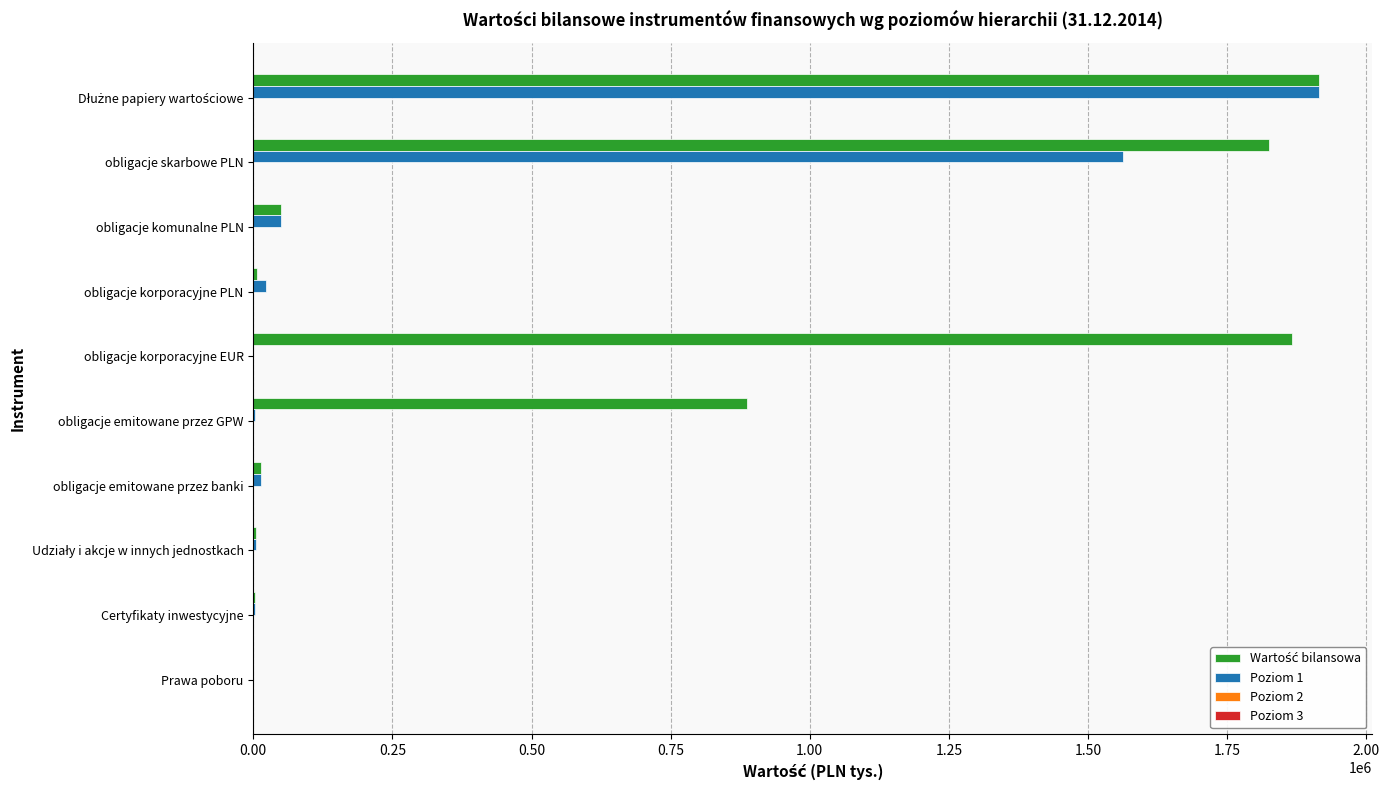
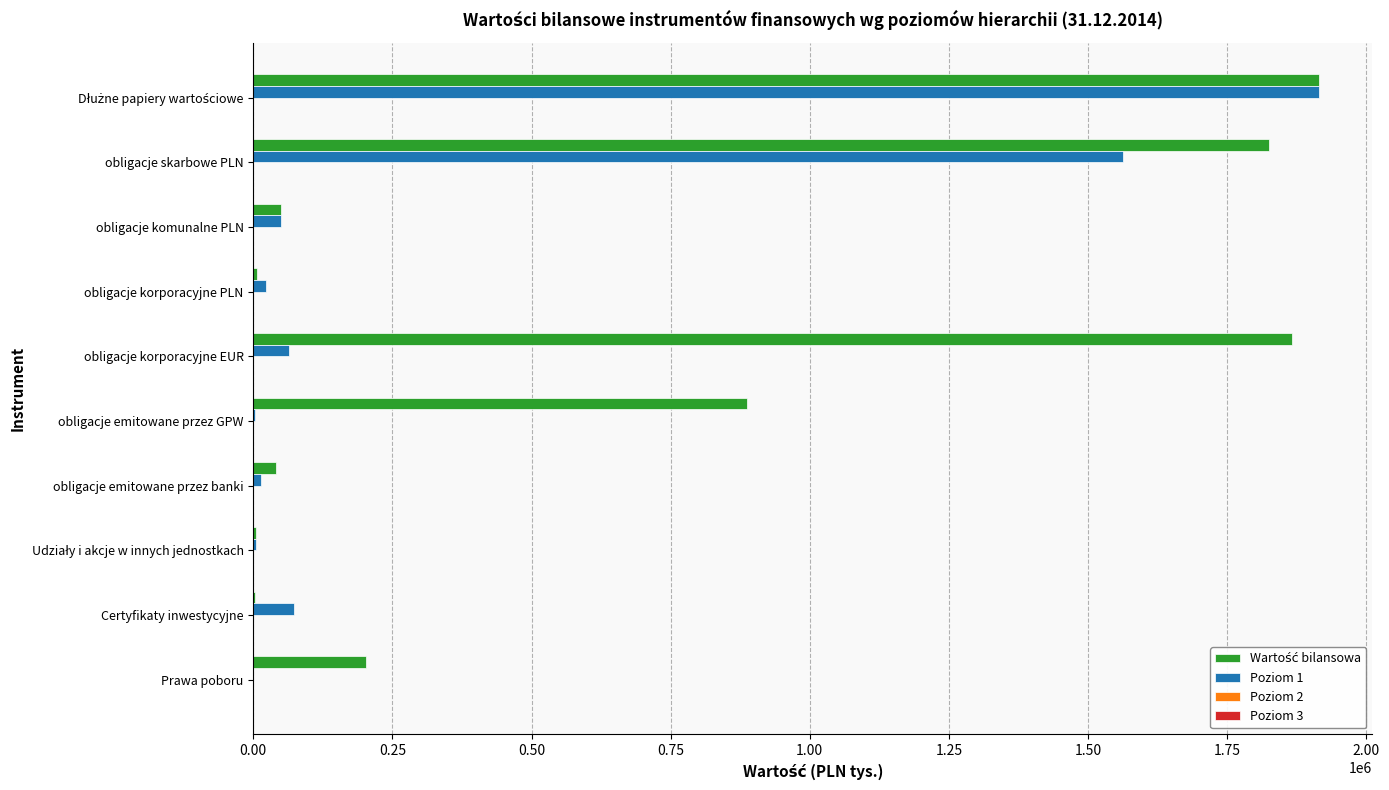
Poziom 1, obligacje korporacyjne EUR: 0 -> 60000
Wartość bilansowa, obligacje emitowane przez banki: 10000 -> 40000
Poziom 1, Certyfikaty inwestycyjne: 0 -> 70000
Wartość bilansowa, Prawa poboru: 0 -> 200000
